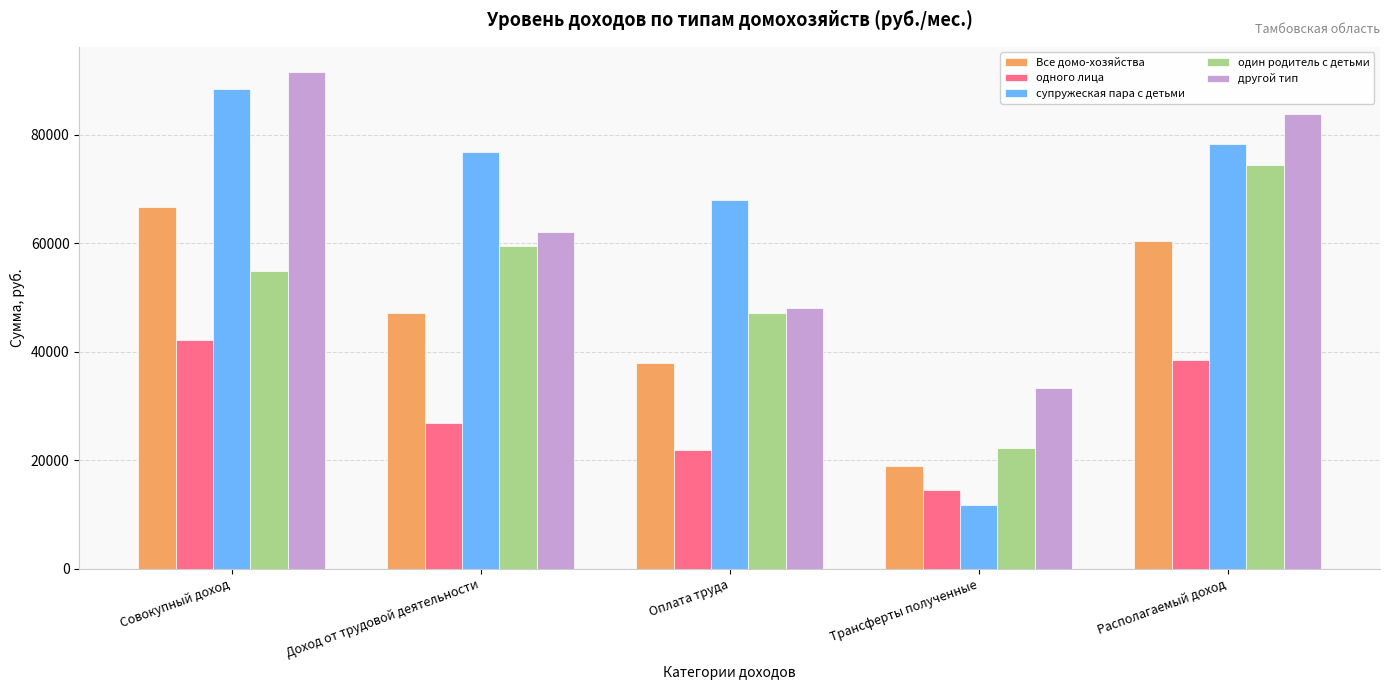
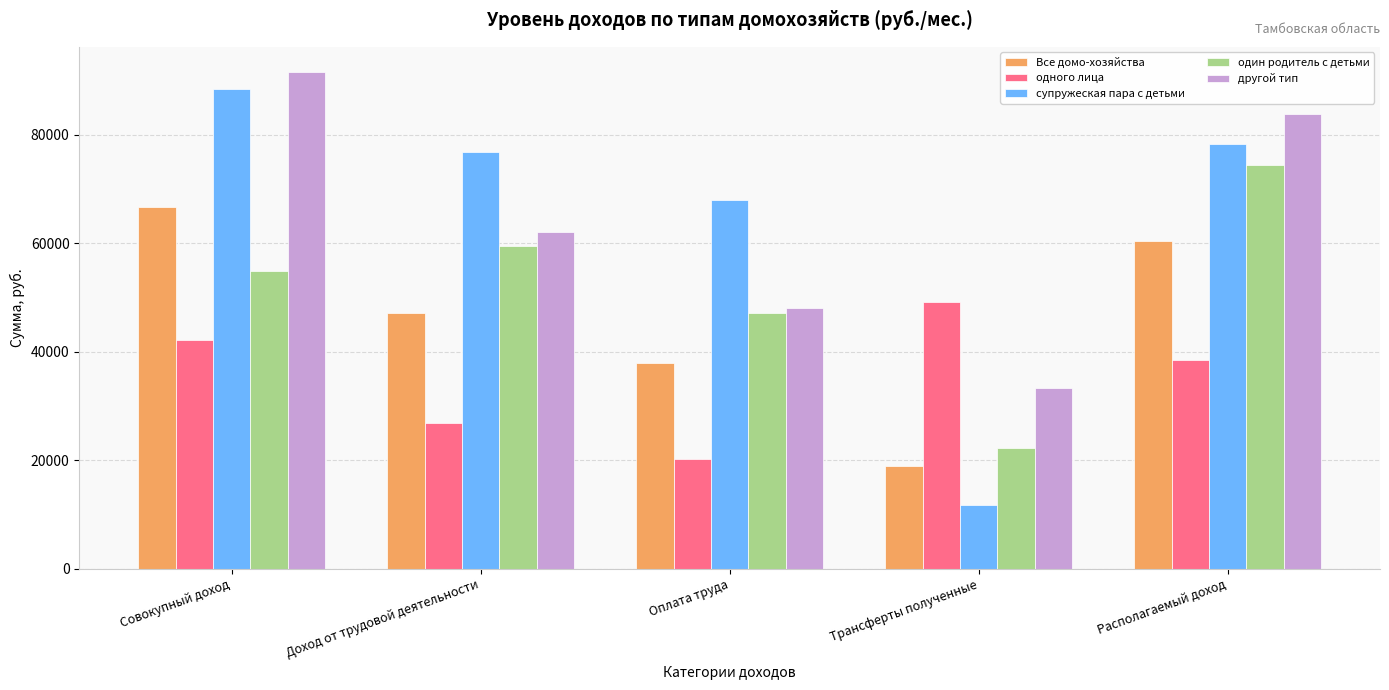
одного лица, Оплата труда: 22000 -> 20000
одного лица, Трансферты полученные: 14000 -> 49000
